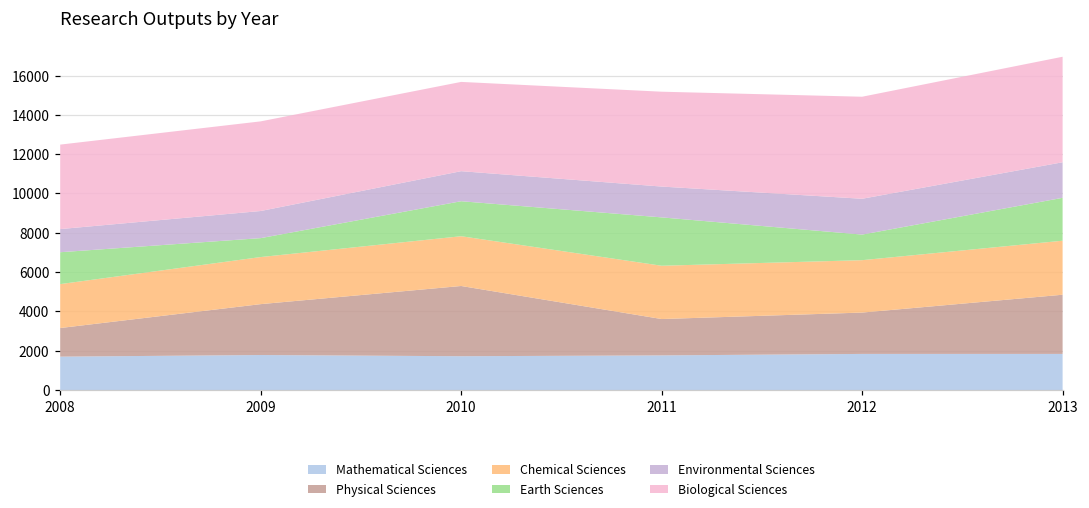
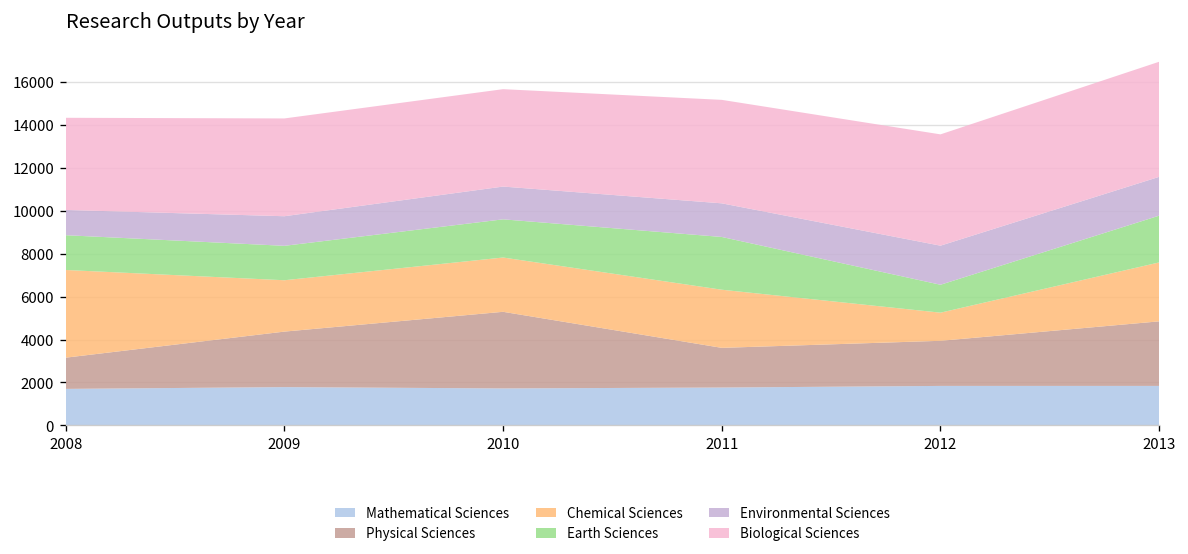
Chemical Sciences, 2008: 2200 -> 4100
Earth Sciences, 2009: 1000 -> 1600
Chemical Sciences, 2012: 2700 -> 1300
